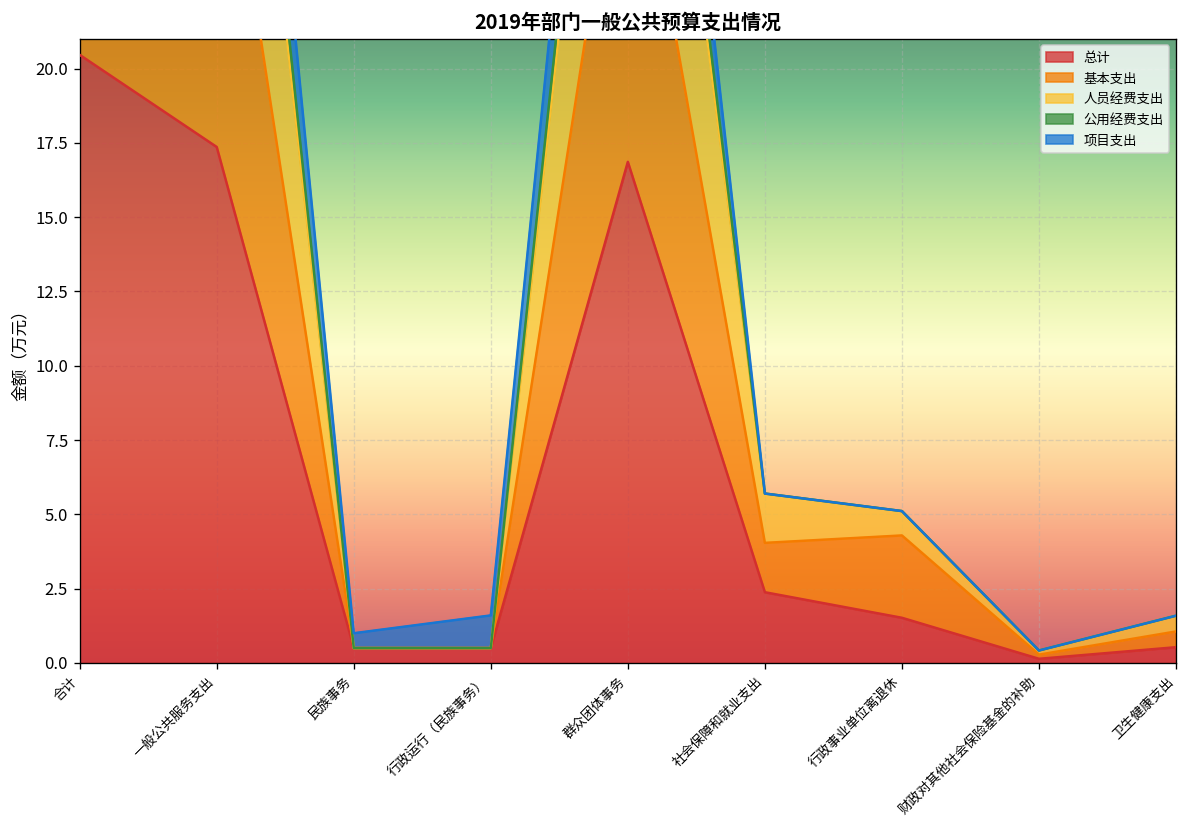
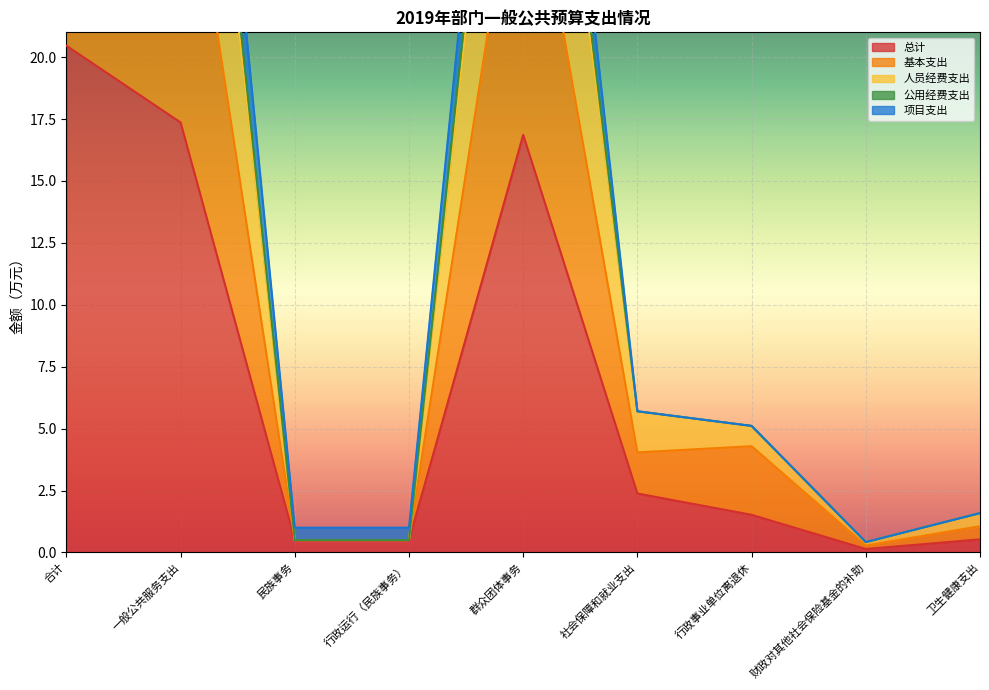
项目支出, 行政运行（民族事务）: 1.1 -> 0.5
